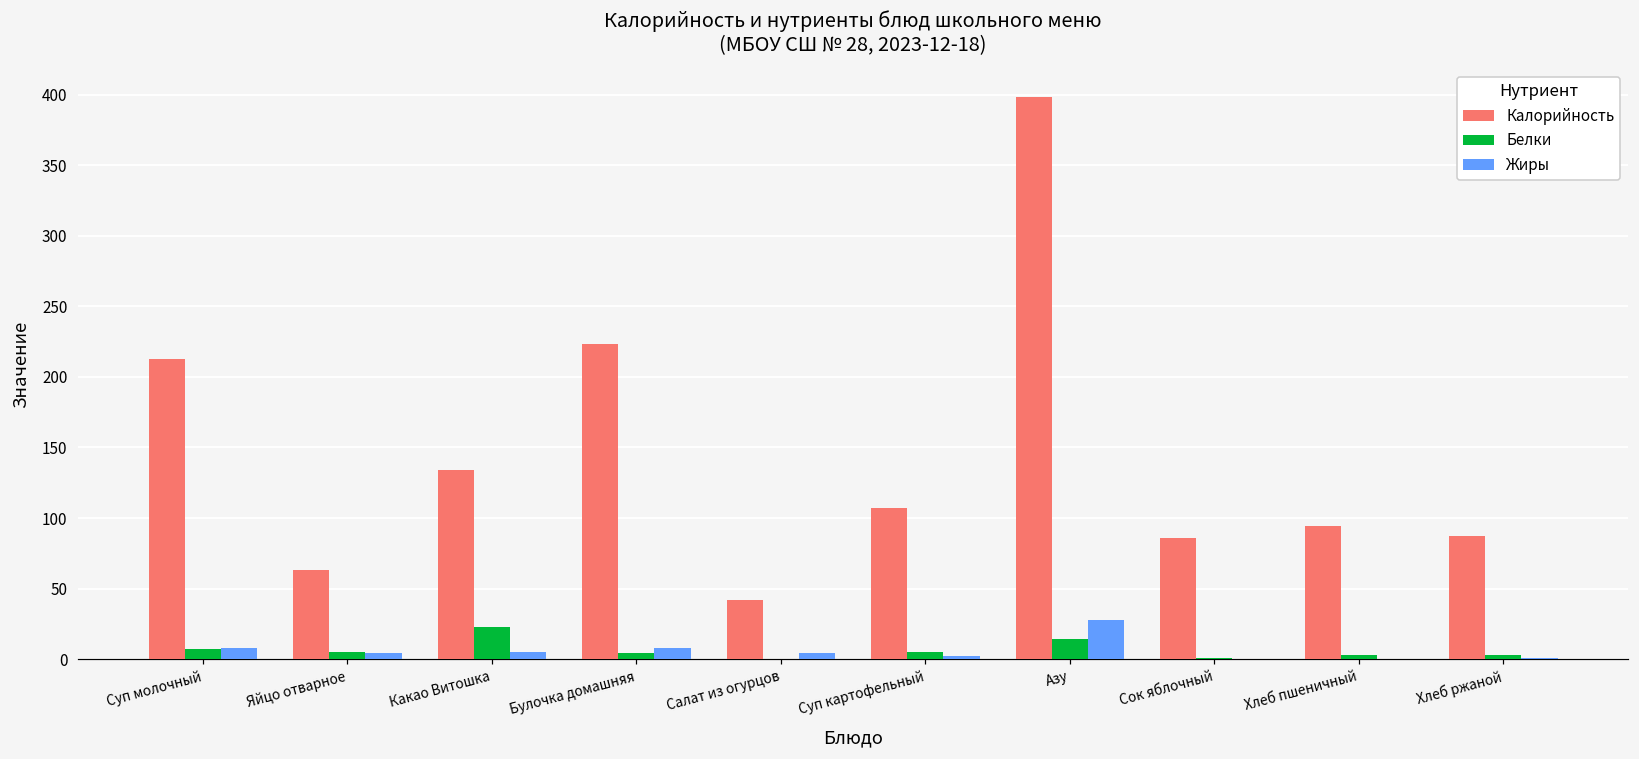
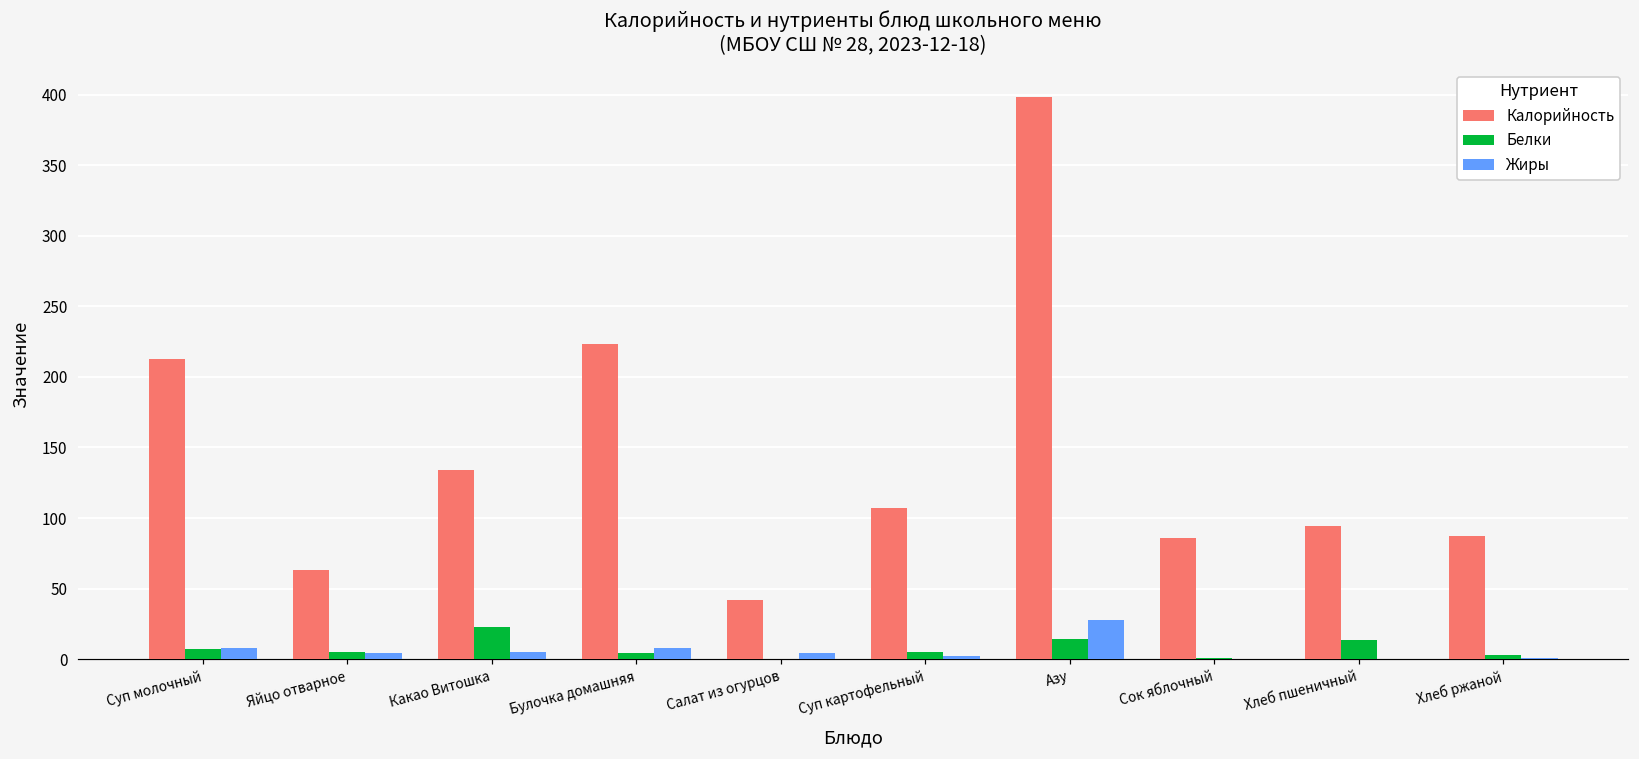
Белки, Хлеб пшеничный: 3 -> 13
